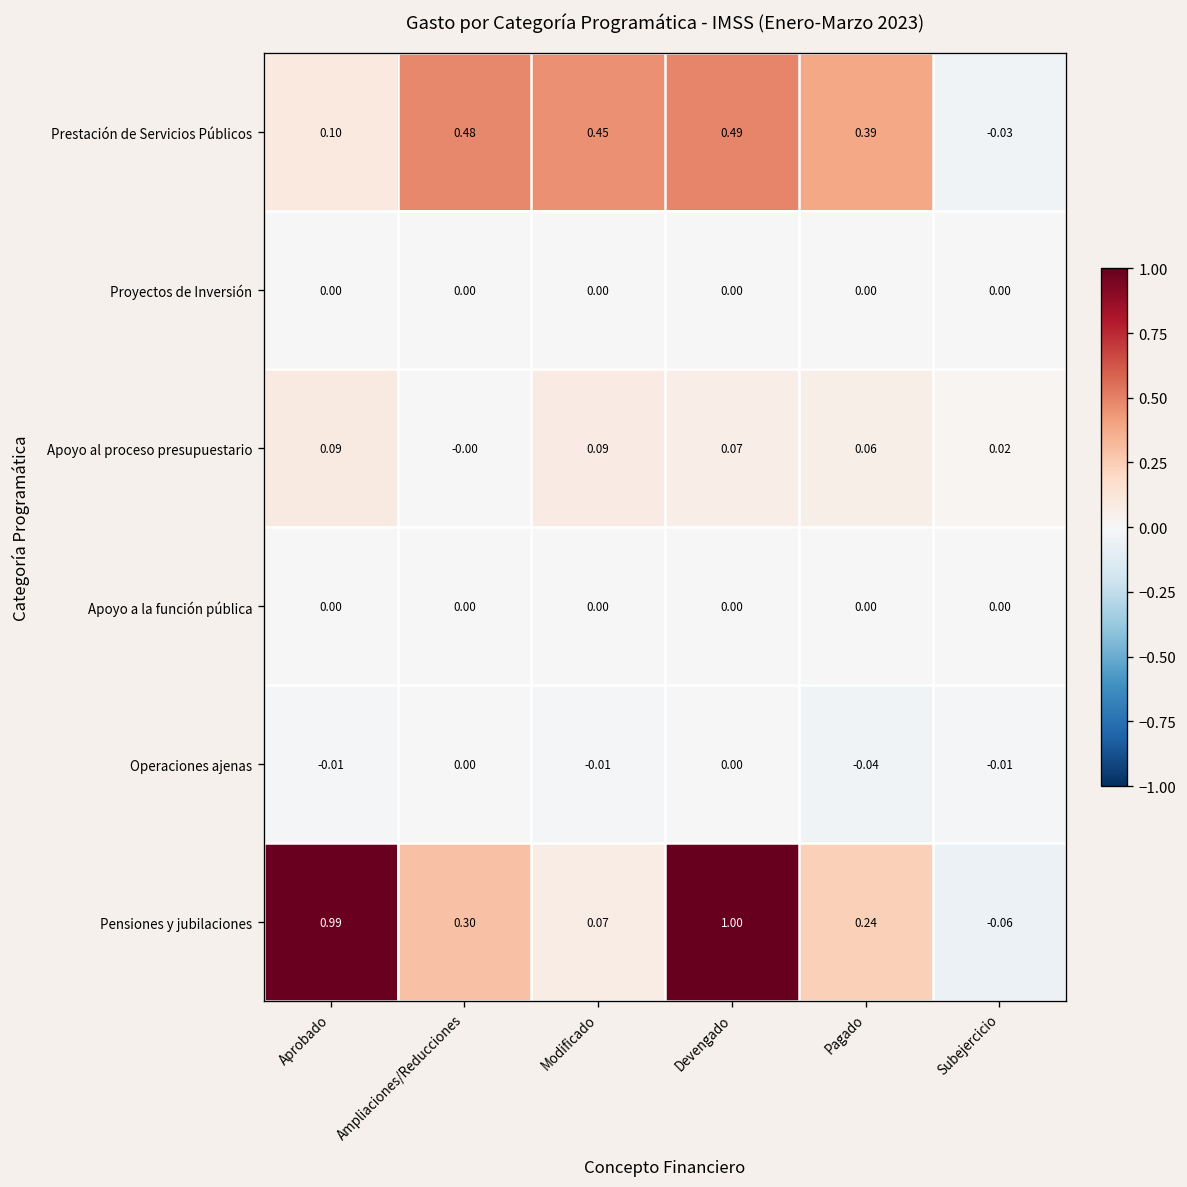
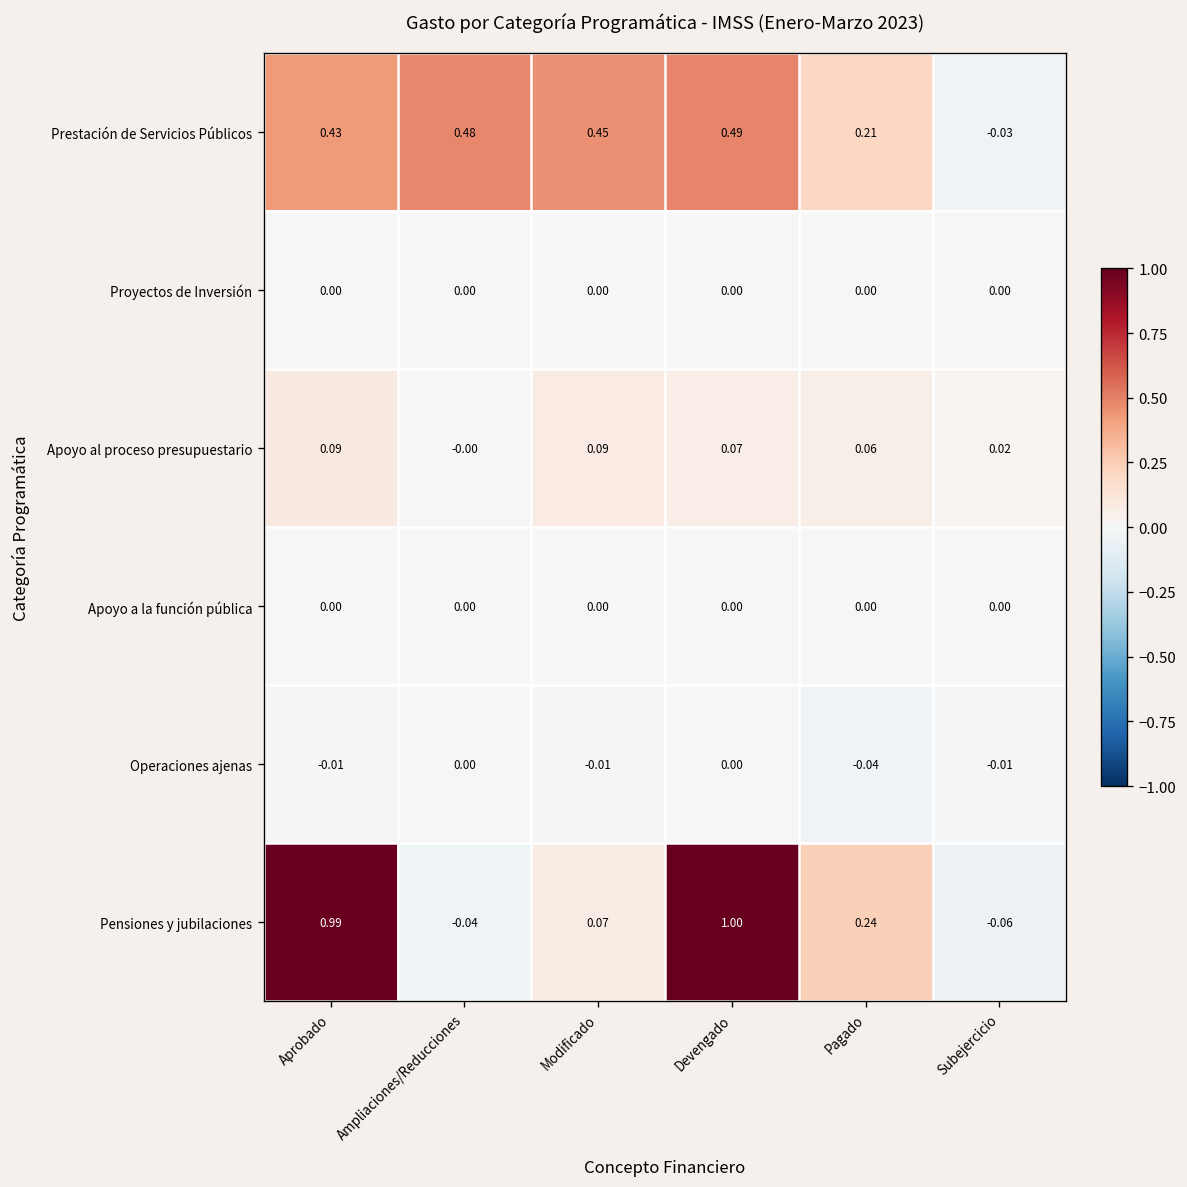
Prestación de Servicios Públicos, Aprobado: 0.10 -> 0.43
Prestación de Servicios Públicos, Pagado: 0.39 -> 0.21
Pensiones y jubilaciones, Ampliaciones/Reducciones: 0.30 -> -0.04
